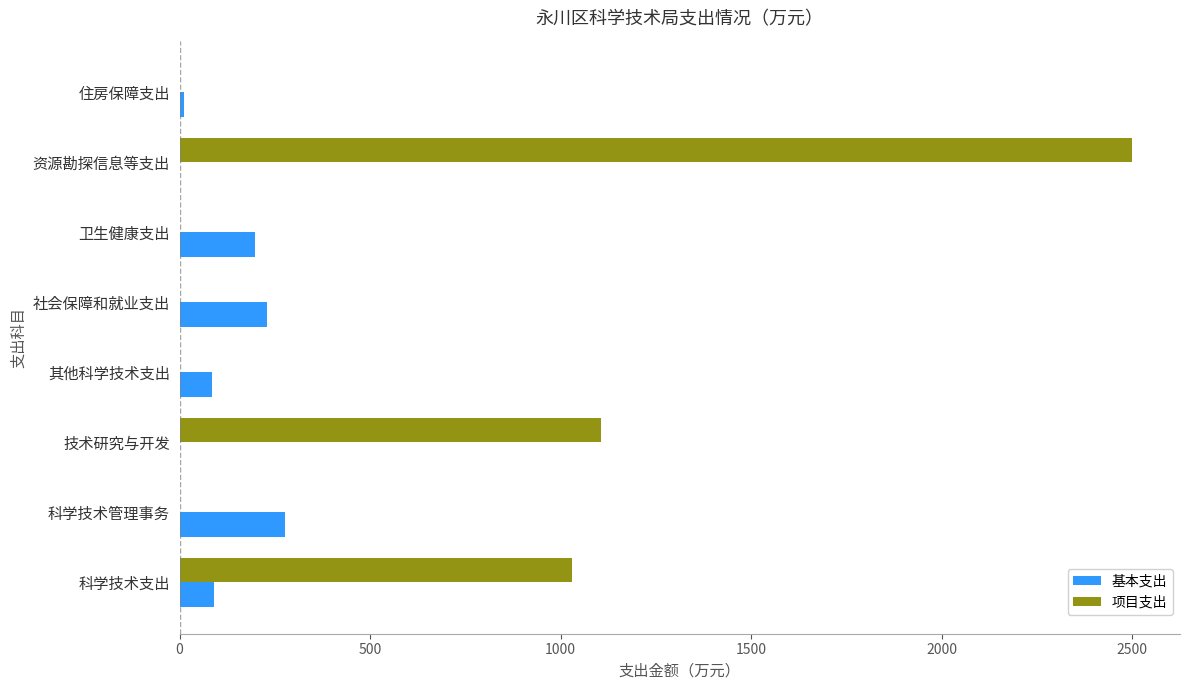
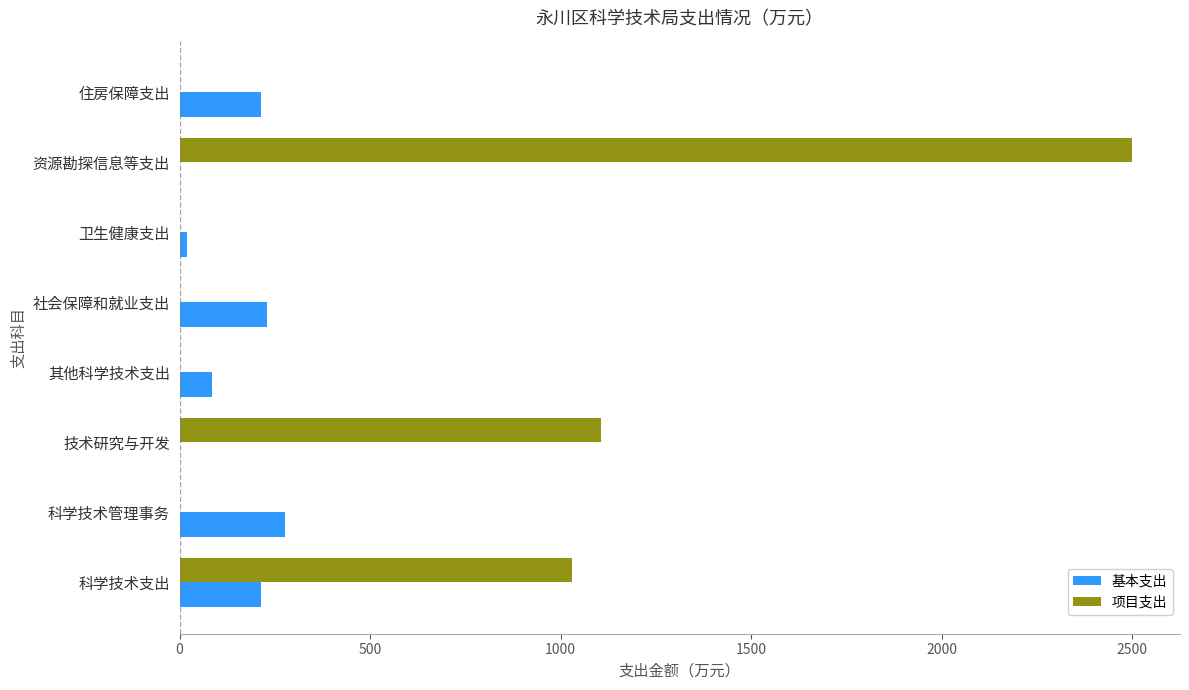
基本支出, 住房保障支出: 10 -> 210
基本支出, 卫生健康支出: 200 -> 20
基本支出, 科学技术支出: 90 -> 210
